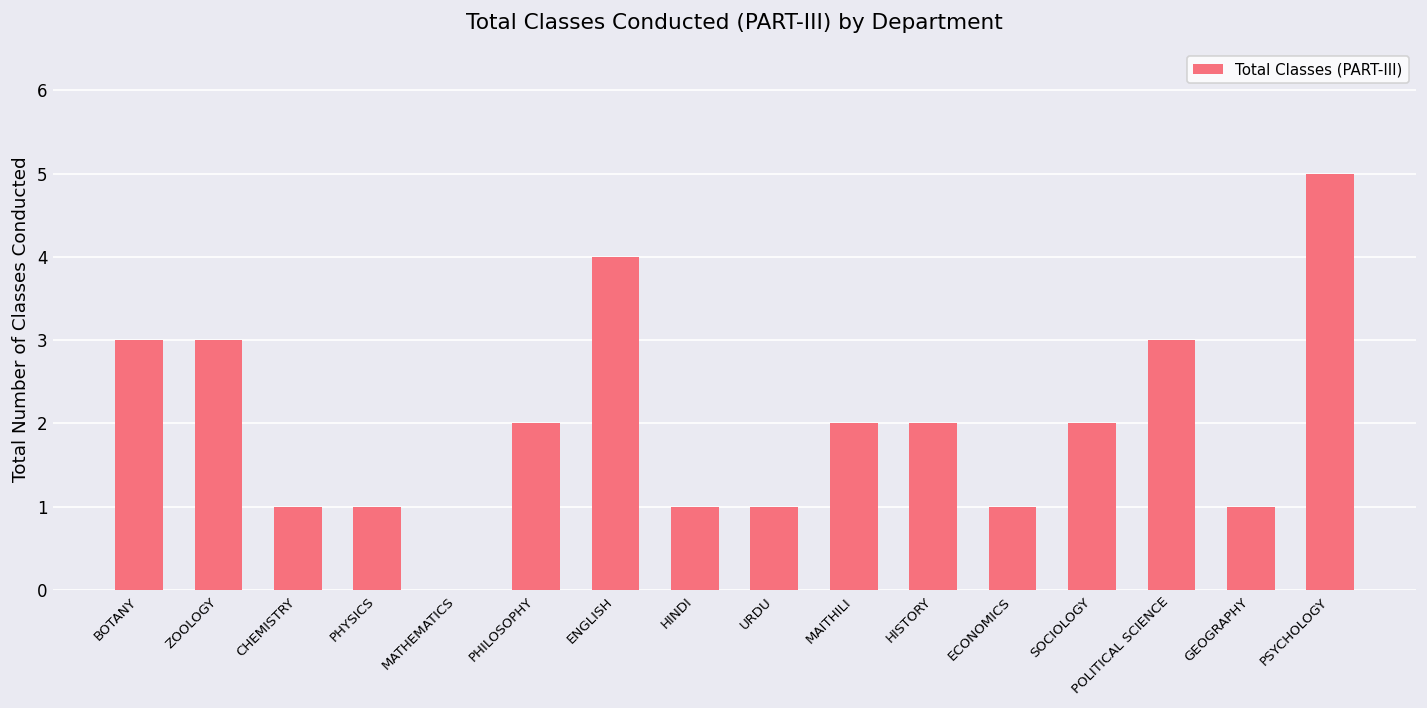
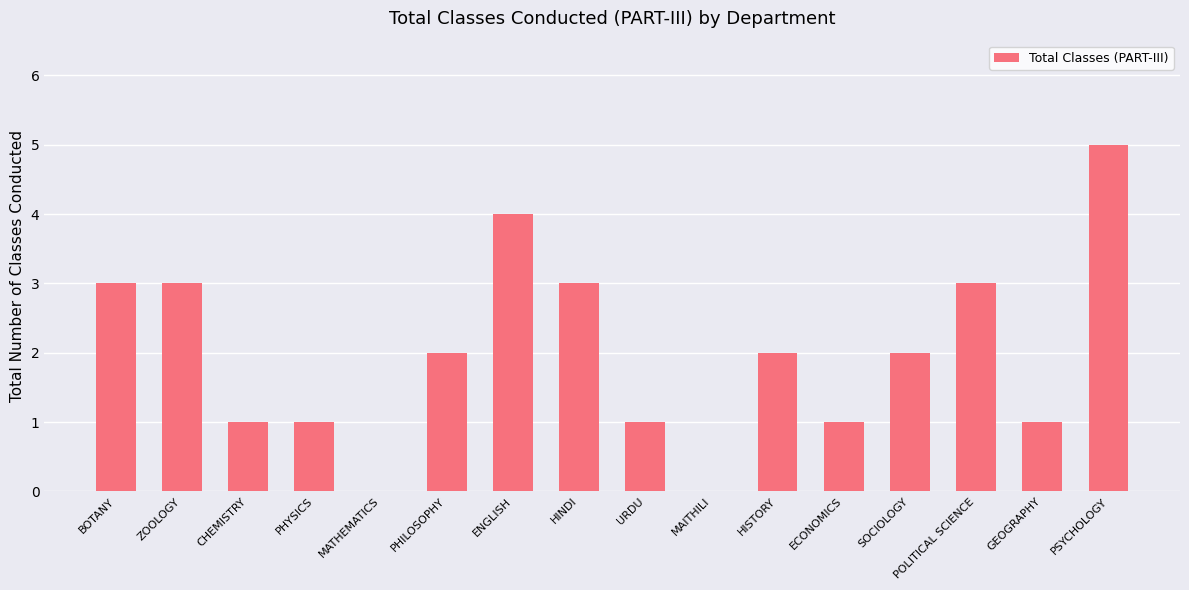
HINDI: 1 -> 3
MAITHILI: 2 -> 0
